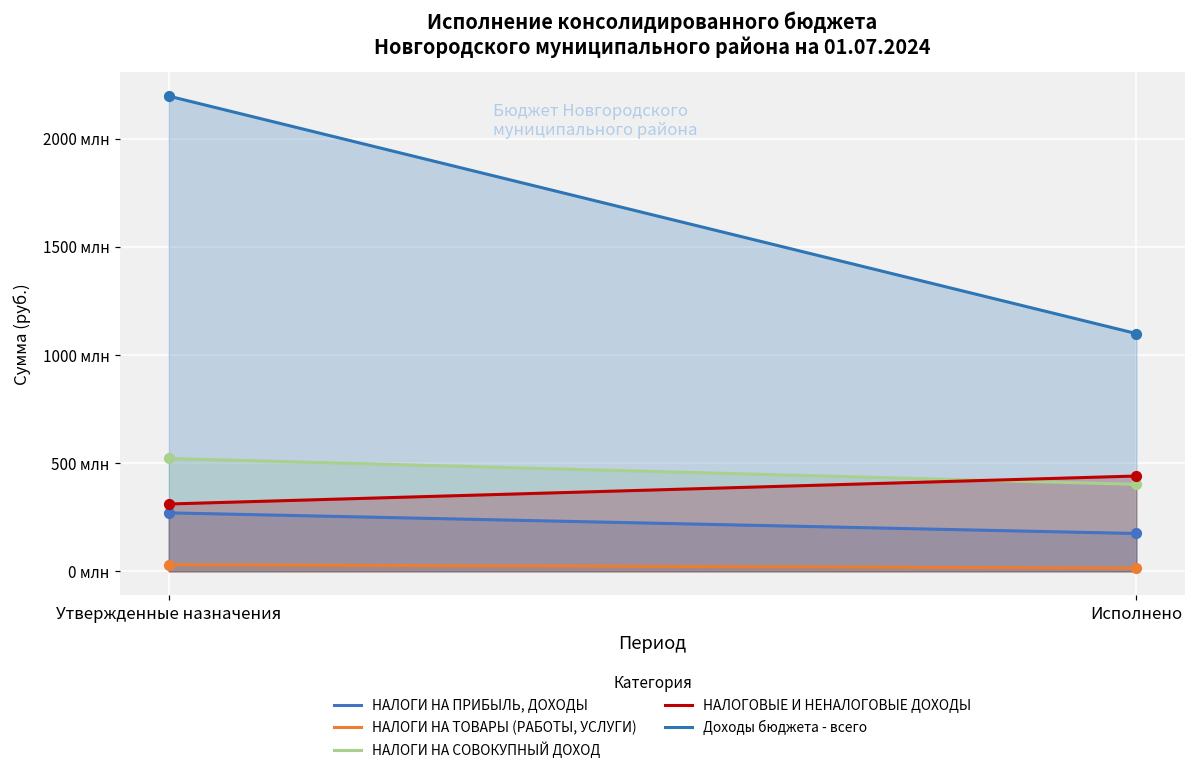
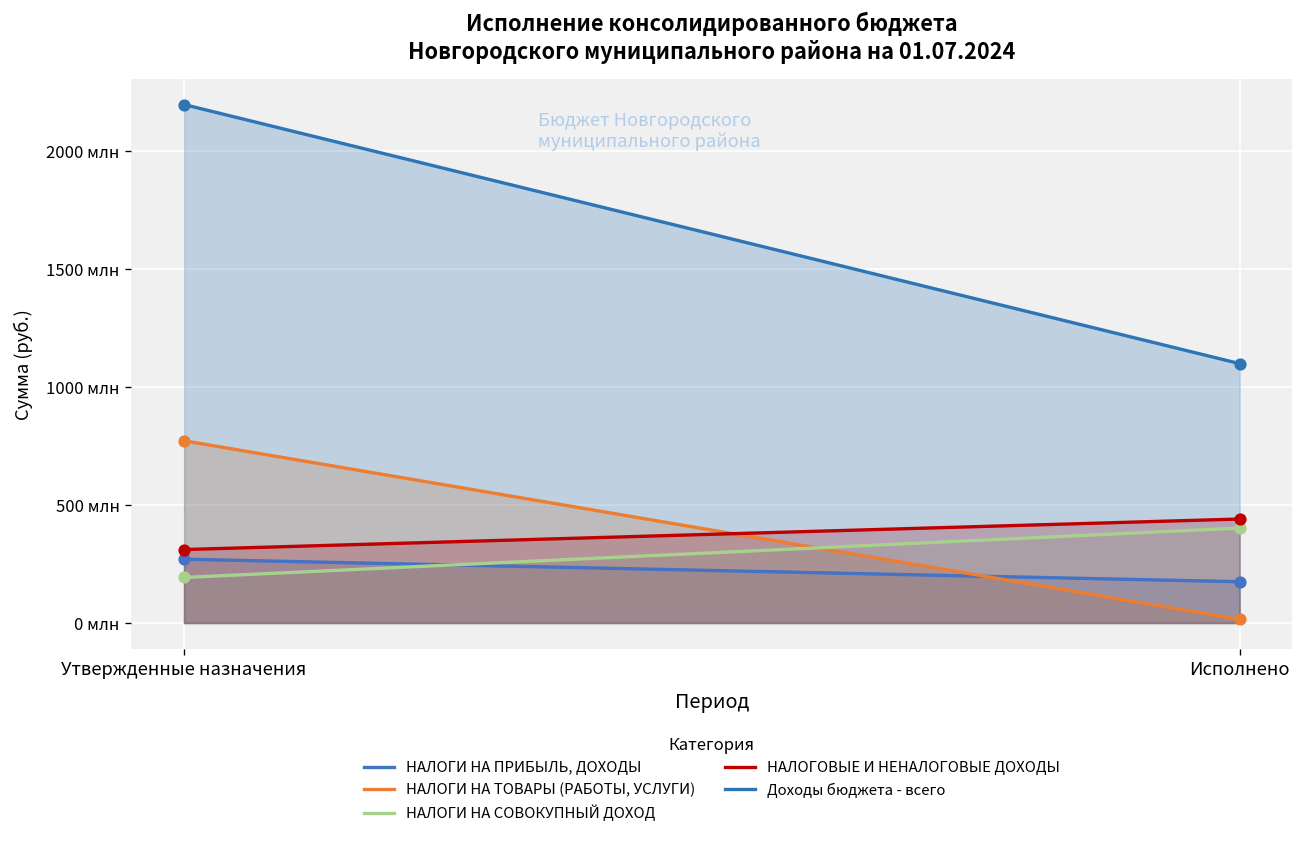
НАЛОГИ НА ТОВАРЫ (РАБОТЫ, УСЛУГИ), Утвержденные назначения: 30 млн -> 770 млн
НАЛОГИ НА СОВОКУПНЫЙ ДОХОД, Утвержденные назначения: 520 млн -> 190 млн
